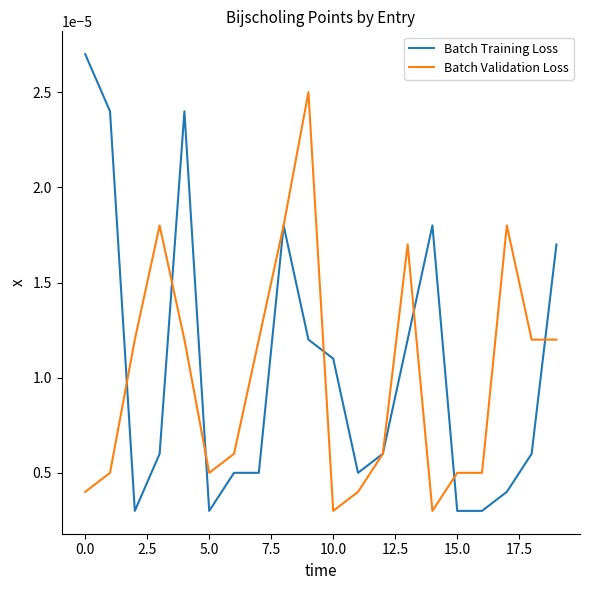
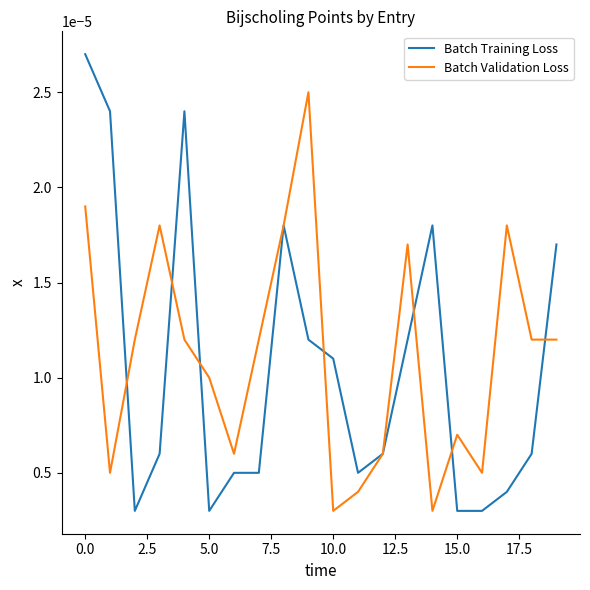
Batch Validation Loss, 0.0: 0.0000040 -> 0.0000190
Batch Validation Loss, 5.0: 0.0000050 -> 0.0000100
Batch Validation Loss, 15.0: 0.0000050 -> 0.0000070
